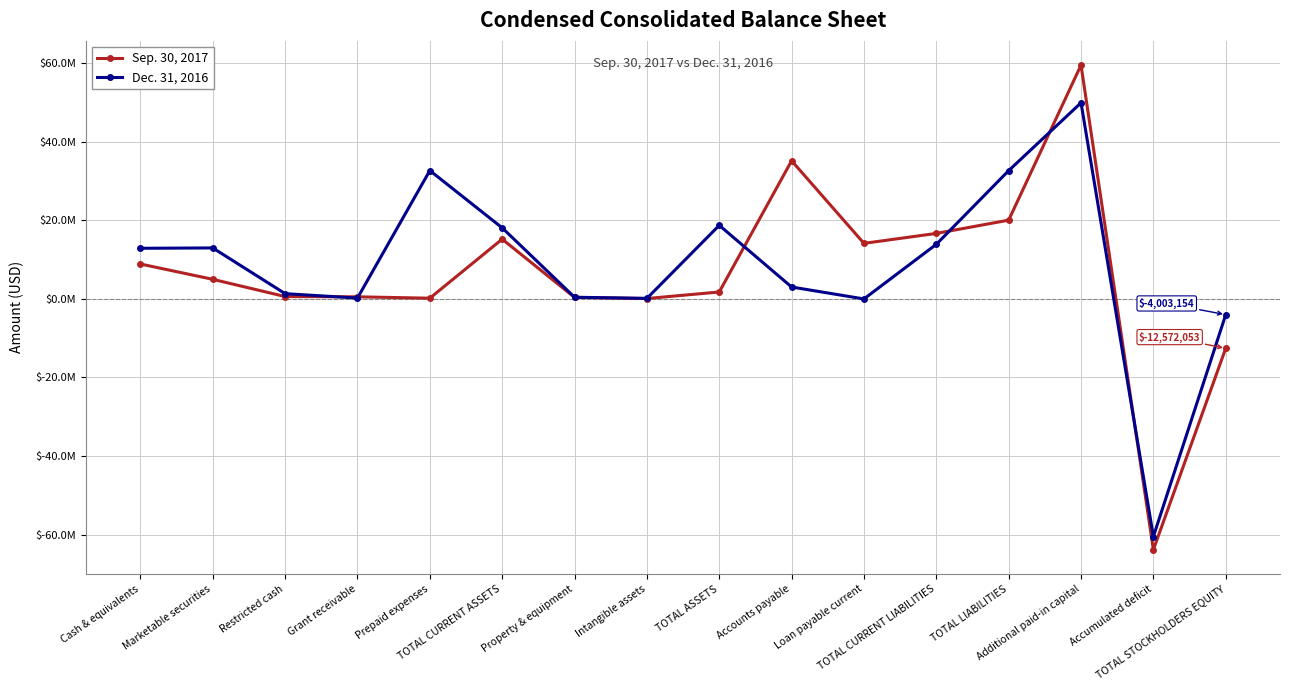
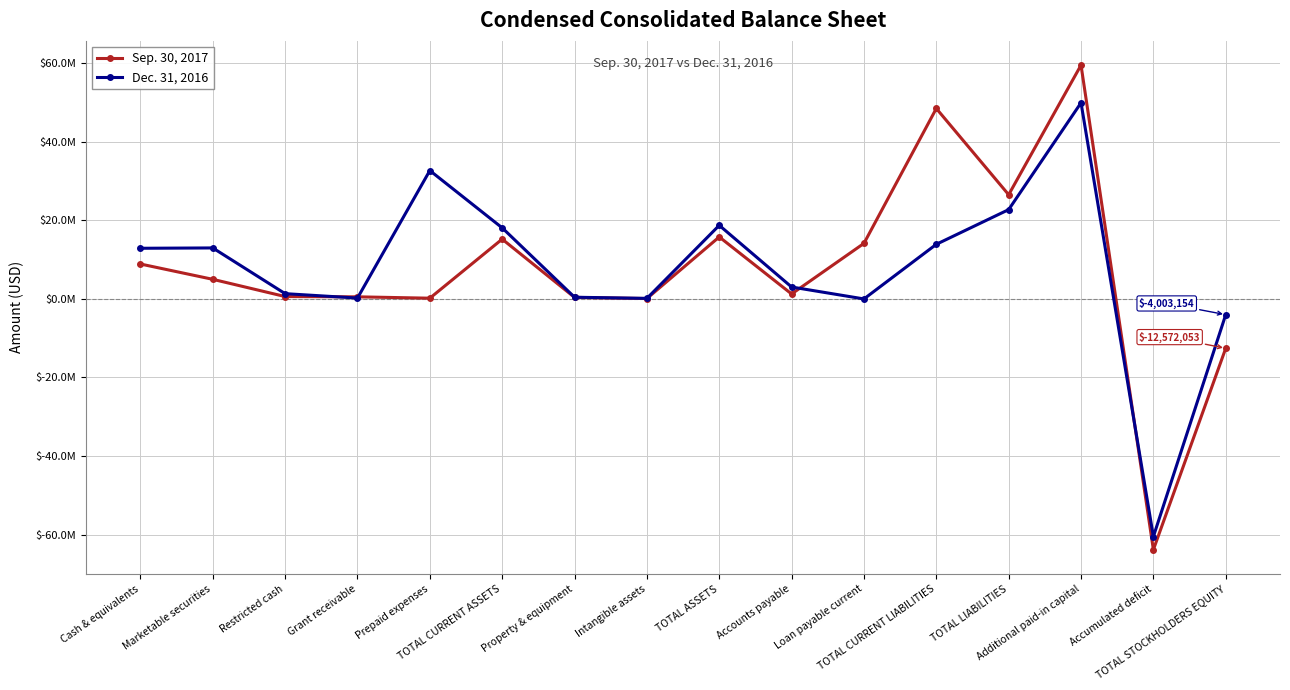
Sep. 30, 2017, TOTAL ASSETS: $2000000 -> $16000000
Sep. 30, 2017, Accounts payable: $35000000 -> $1000000
Sep. 30, 2017, TOTAL CURRENT LIABILITIES: $17000000 -> $49000000
Sep. 30, 2017, TOTAL LIABILITIES: $20000000 -> $27000000
Dec. 31, 2016, TOTAL LIABILITIES: $33000000 -> $23000000
